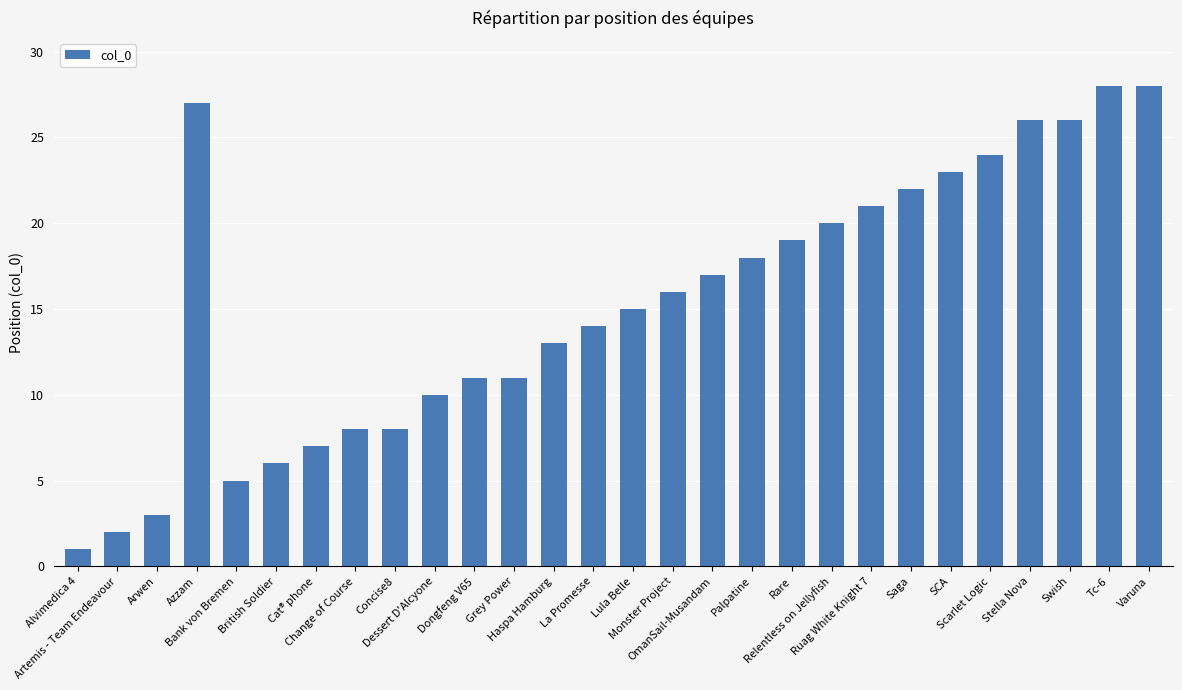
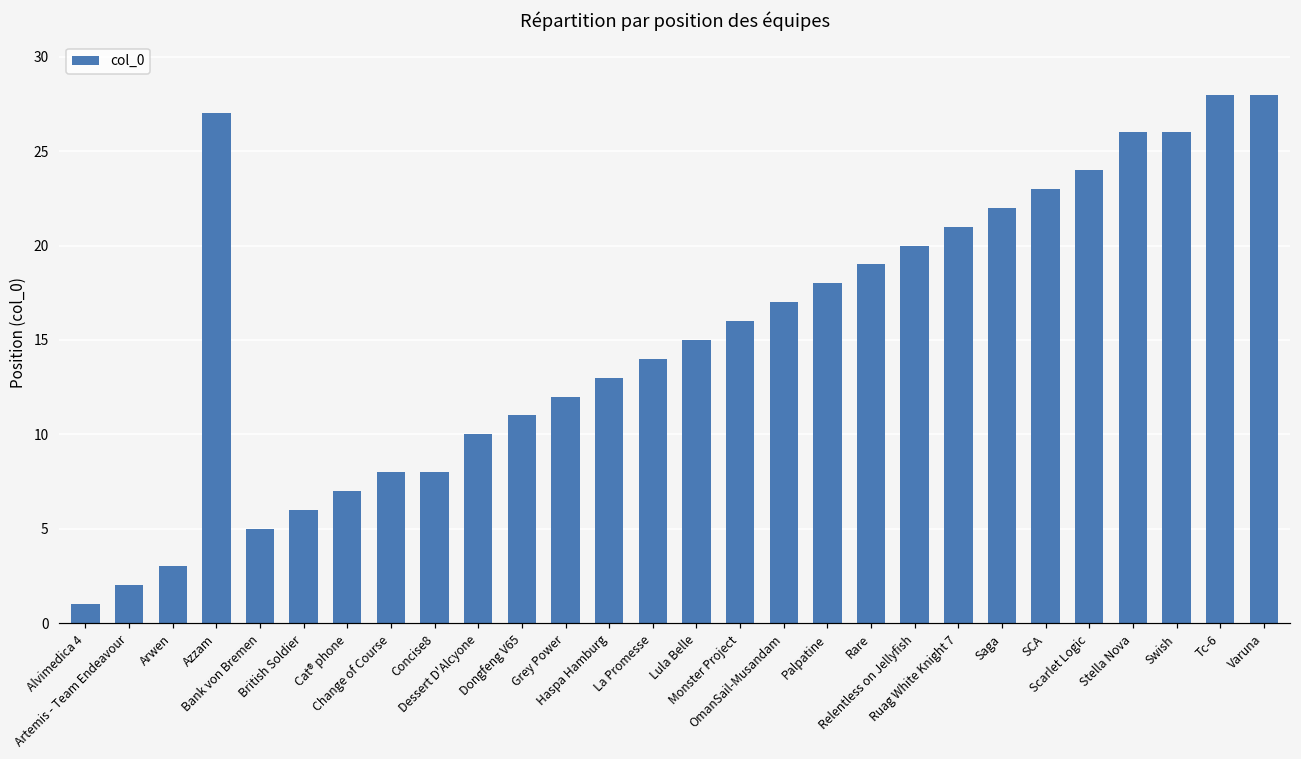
Grey Power: 11 -> 12
